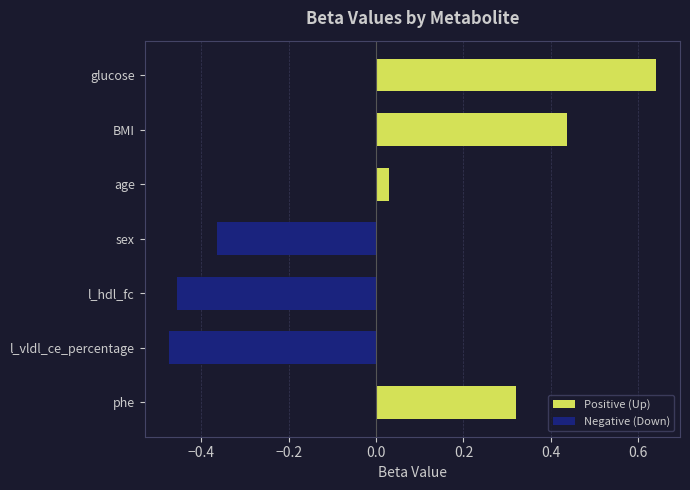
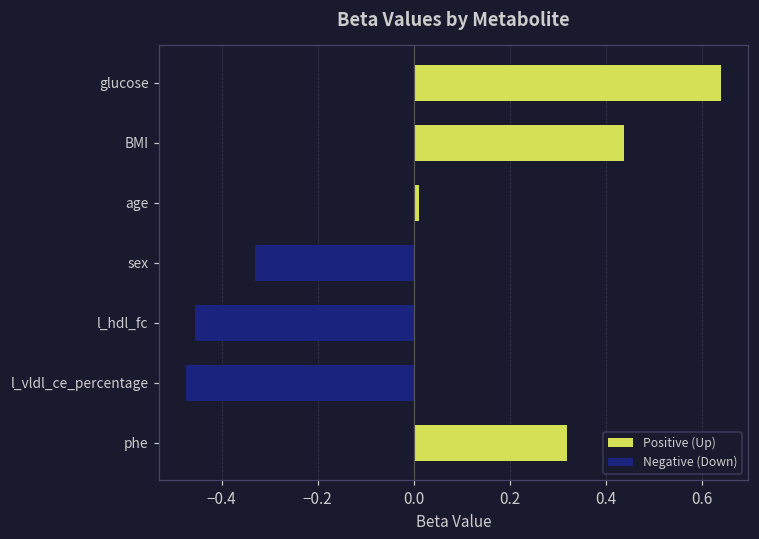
age: 0.03 -> 0.01
sex: -0.36 -> -0.33
